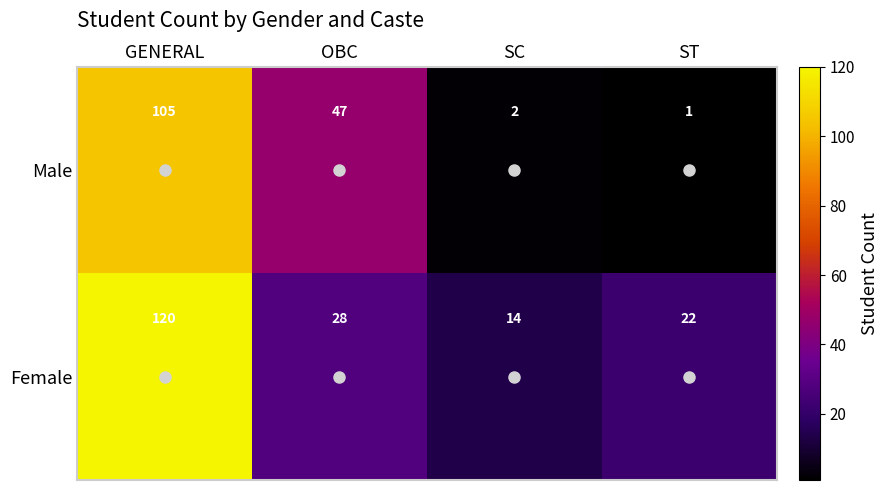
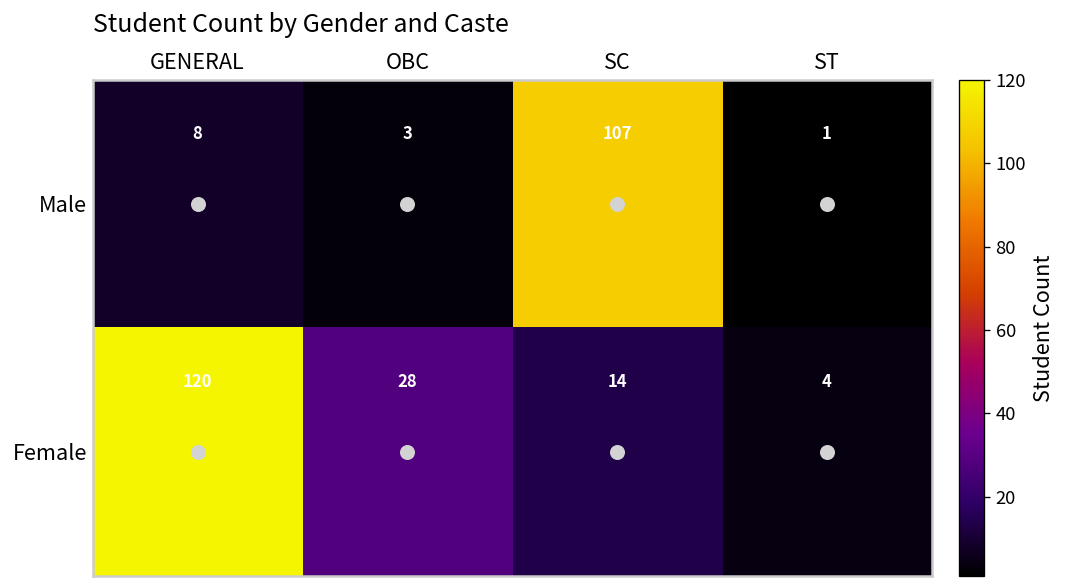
Male, GENERAL: 105 -> 8
Male, OBC: 47 -> 3
Male, SC: 2 -> 107
Female, ST: 22 -> 4
